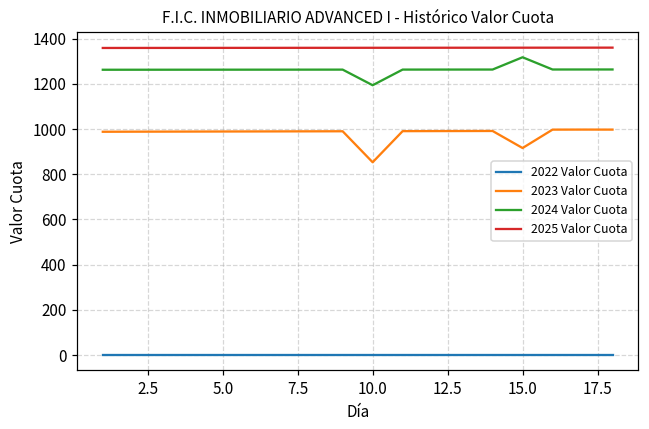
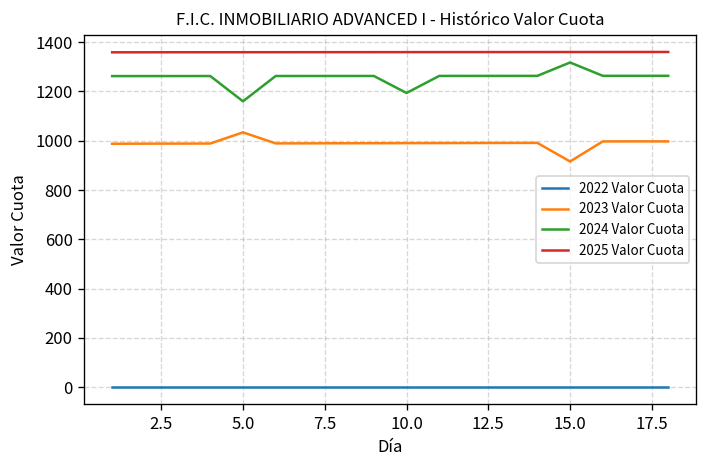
2023 Valor Cuota, 5.0: 990 -> 1030
2024 Valor Cuota, 5.0: 1260 -> 1160
2023 Valor Cuota, 10.0: 850 -> 990
